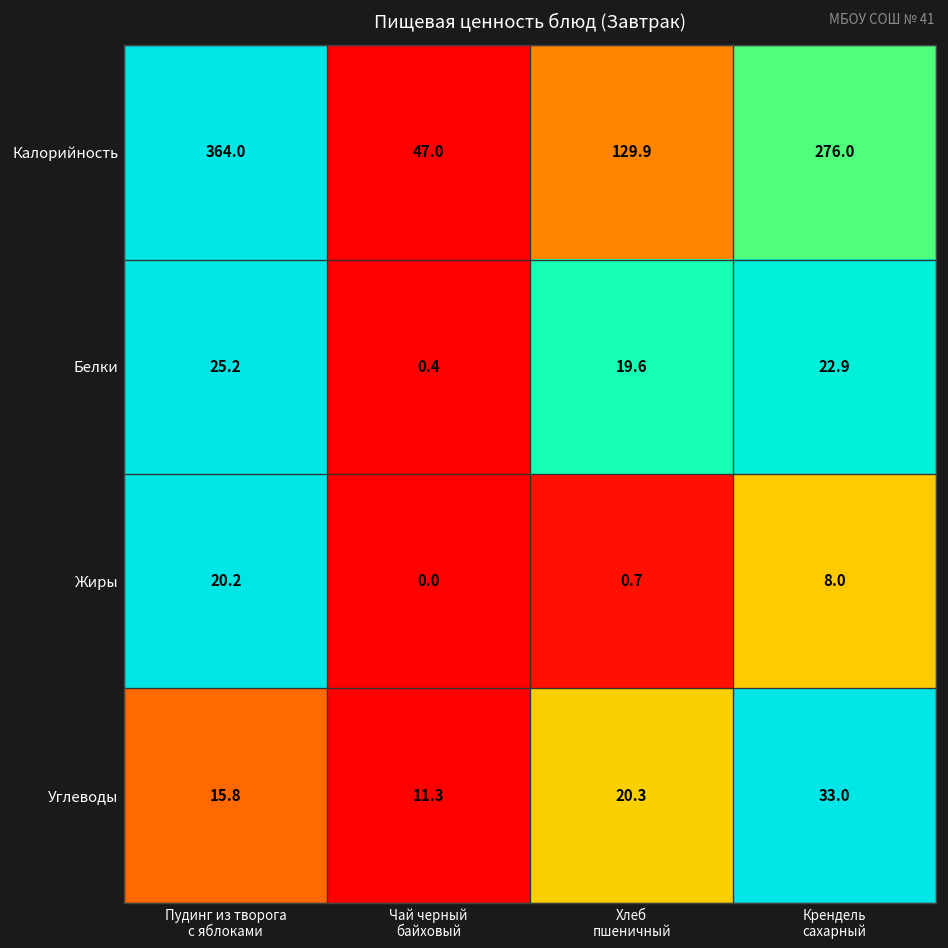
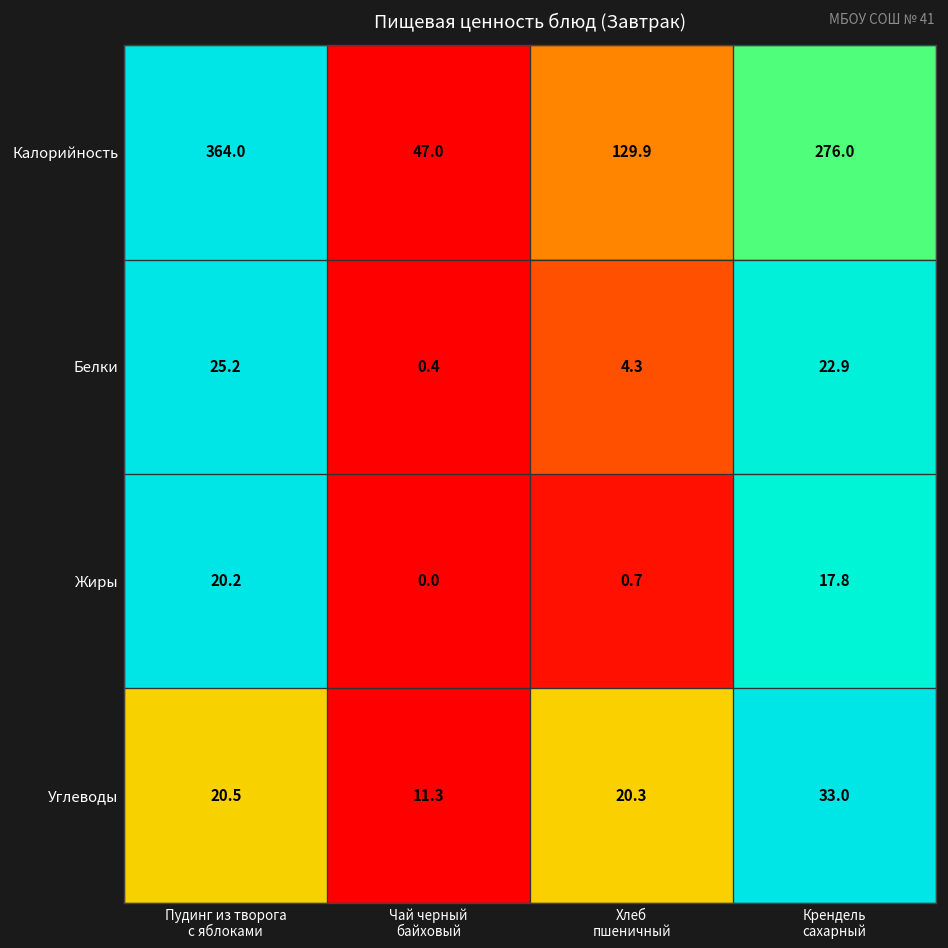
Белки, Хлеб пшеничный: 19.6 -> 4.3
Жиры, Крендель сахарный: 8.0 -> 17.8
Углеводы, Пудинг из творога с яблоками: 15.8 -> 20.5
